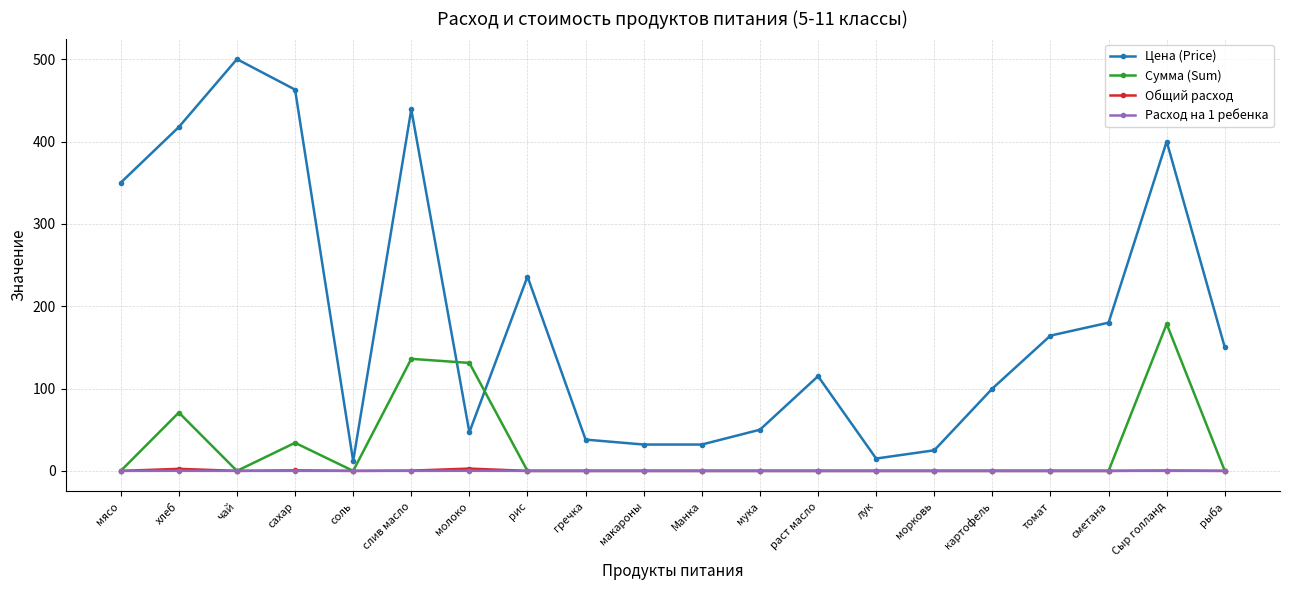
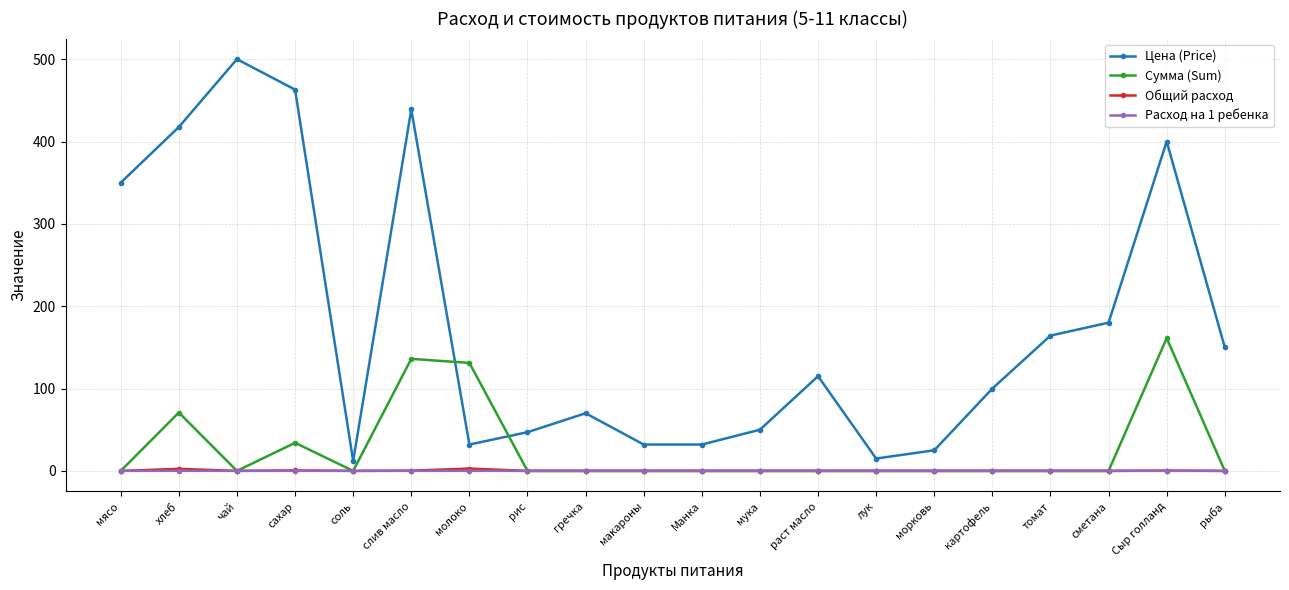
Цена (Price), молоко: 50 -> 30
Цена (Price), рис: 240 -> 50
Цена (Price), гречка: 40 -> 70
Сумма (Sum), Сыр голланд: 180 -> 160
